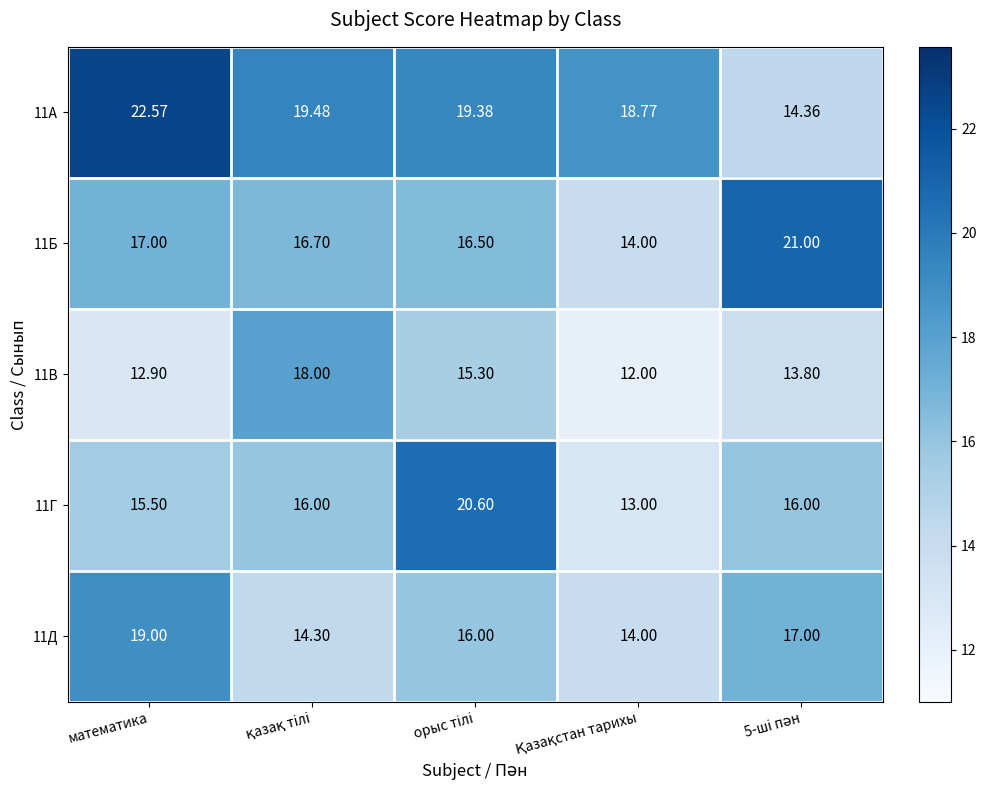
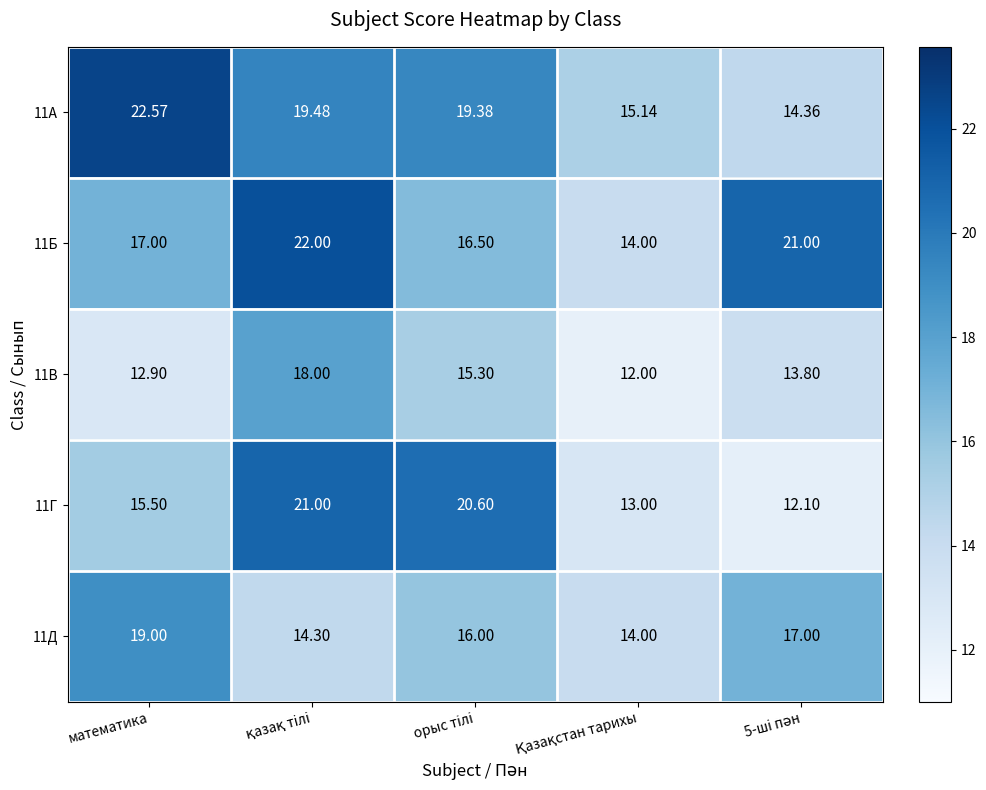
11А, Қазақстан тарихы: 18.77 -> 15.14
11Б, қазақ тілі: 16.70 -> 22.00
11Г, қазақ тілі: 16.00 -> 21.00
11Г, 5-ші пән: 16.00 -> 12.10
